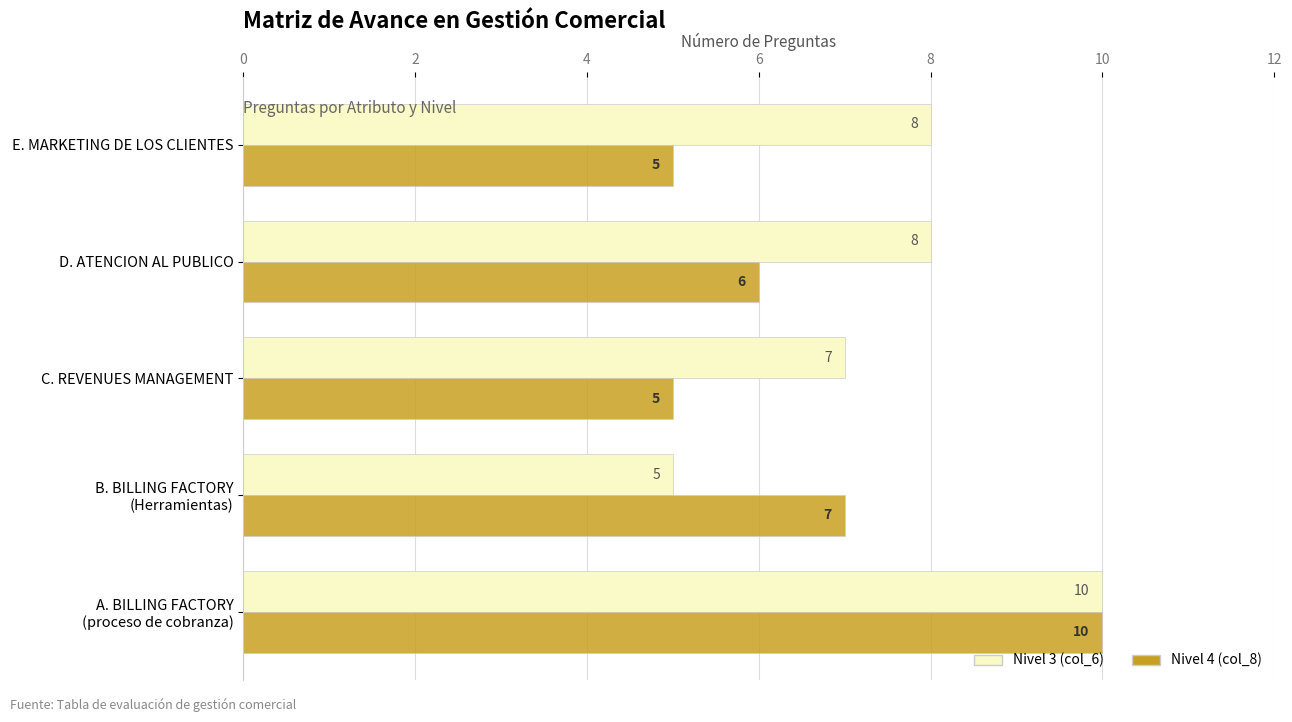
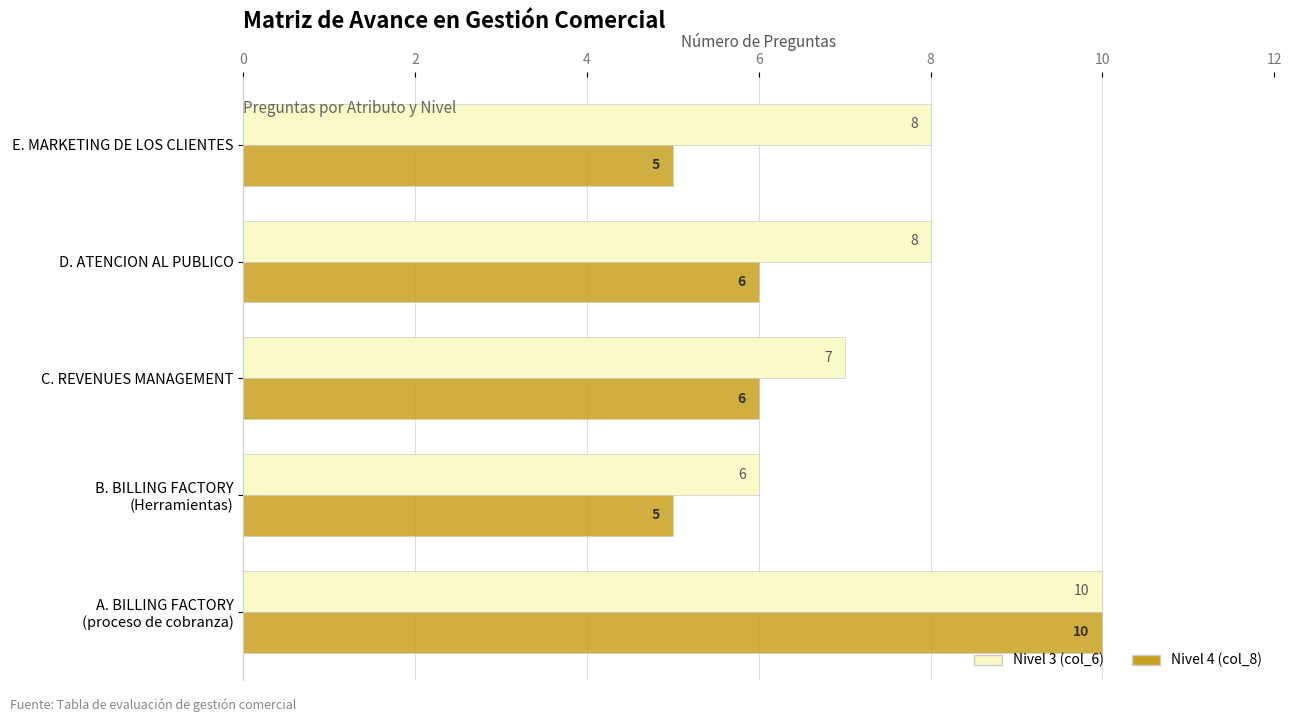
Nivel 4 (col_8), C. REVENUES MANAGEMENT: 5 -> 6
Nivel 3 (col_6), B. BILLING FACTORY (Herramientas): 5 -> 6
Nivel 4 (col_8), B. BILLING FACTORY (Herramientas): 7 -> 5
